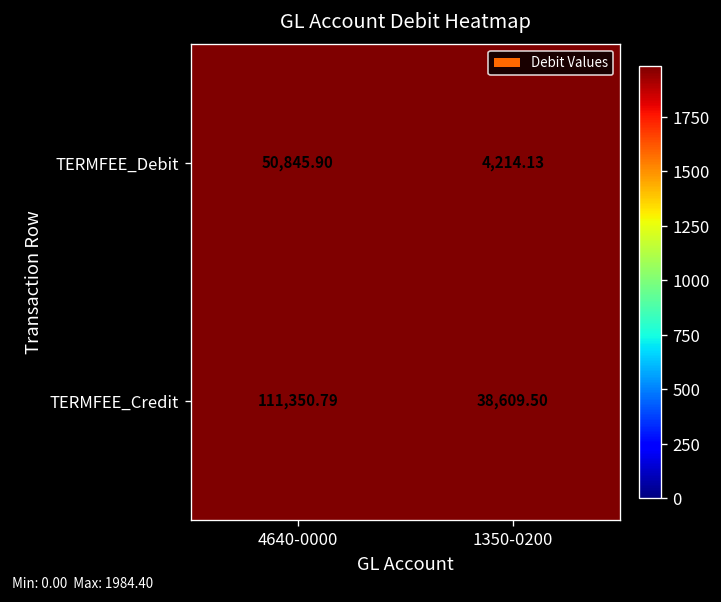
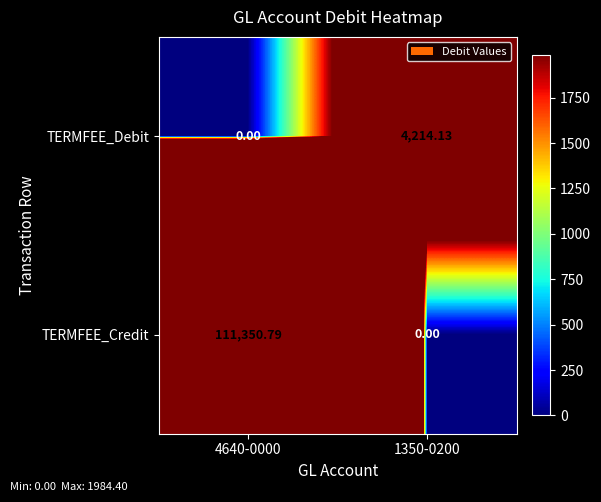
TERMFEE_Debit, 4640-0000: 50,845.90 -> 0.00
TERMFEE_Credit, 1350-0200: 38,609.50 -> 0.00
